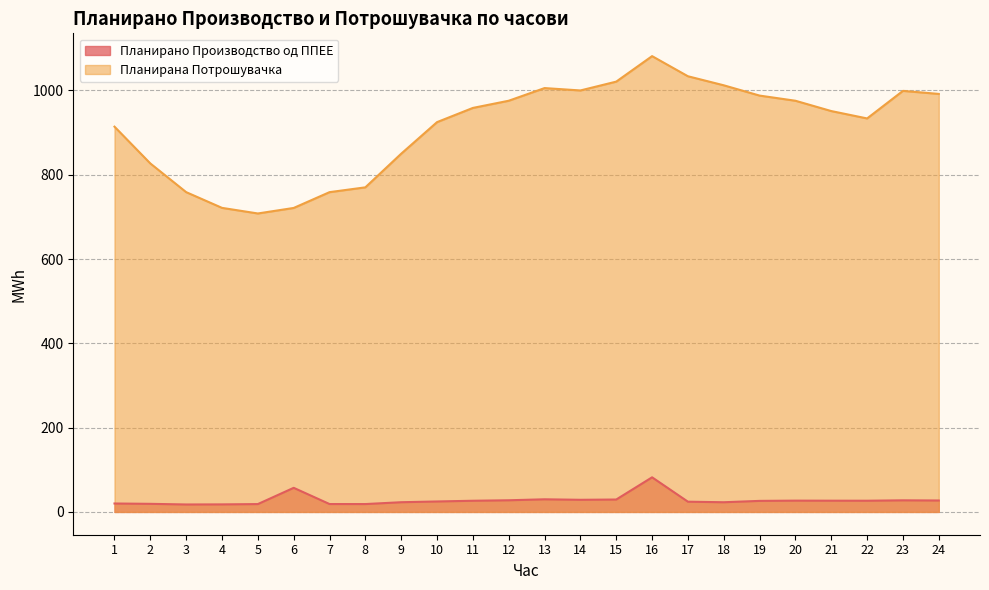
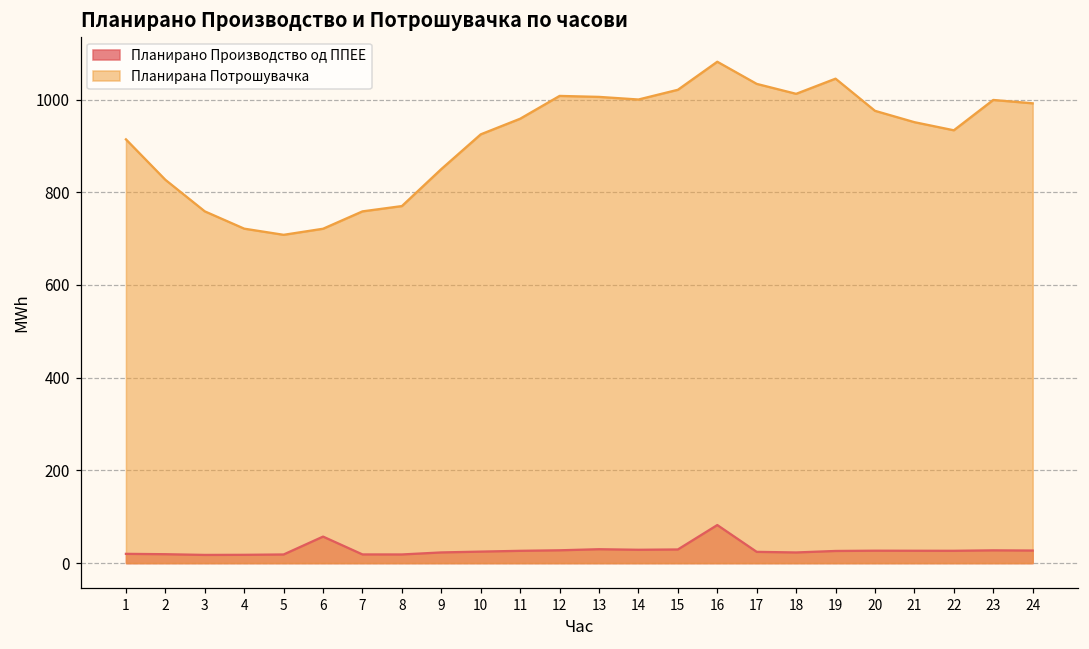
Планирана Потрошувачка, 12: 980 -> 1010
Планирана Потрошувачка, 19: 990 -> 1040
